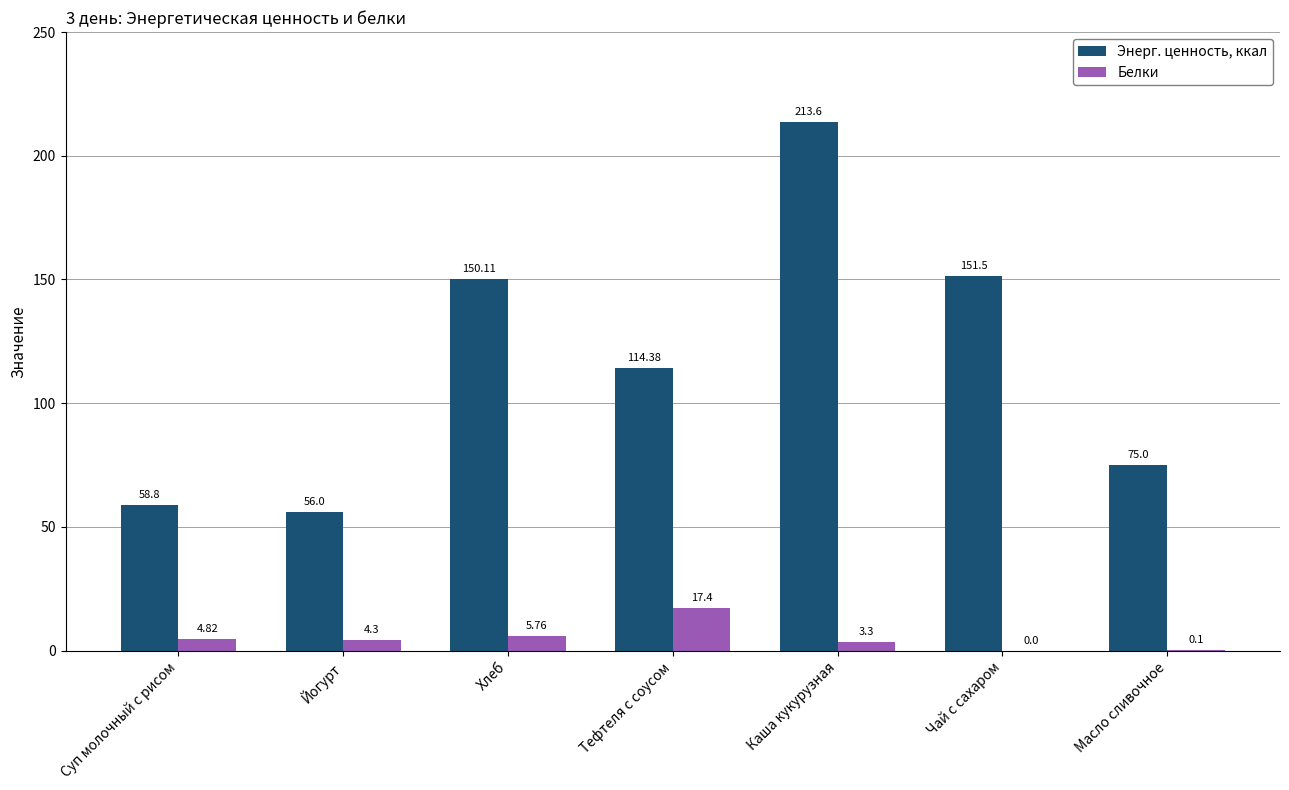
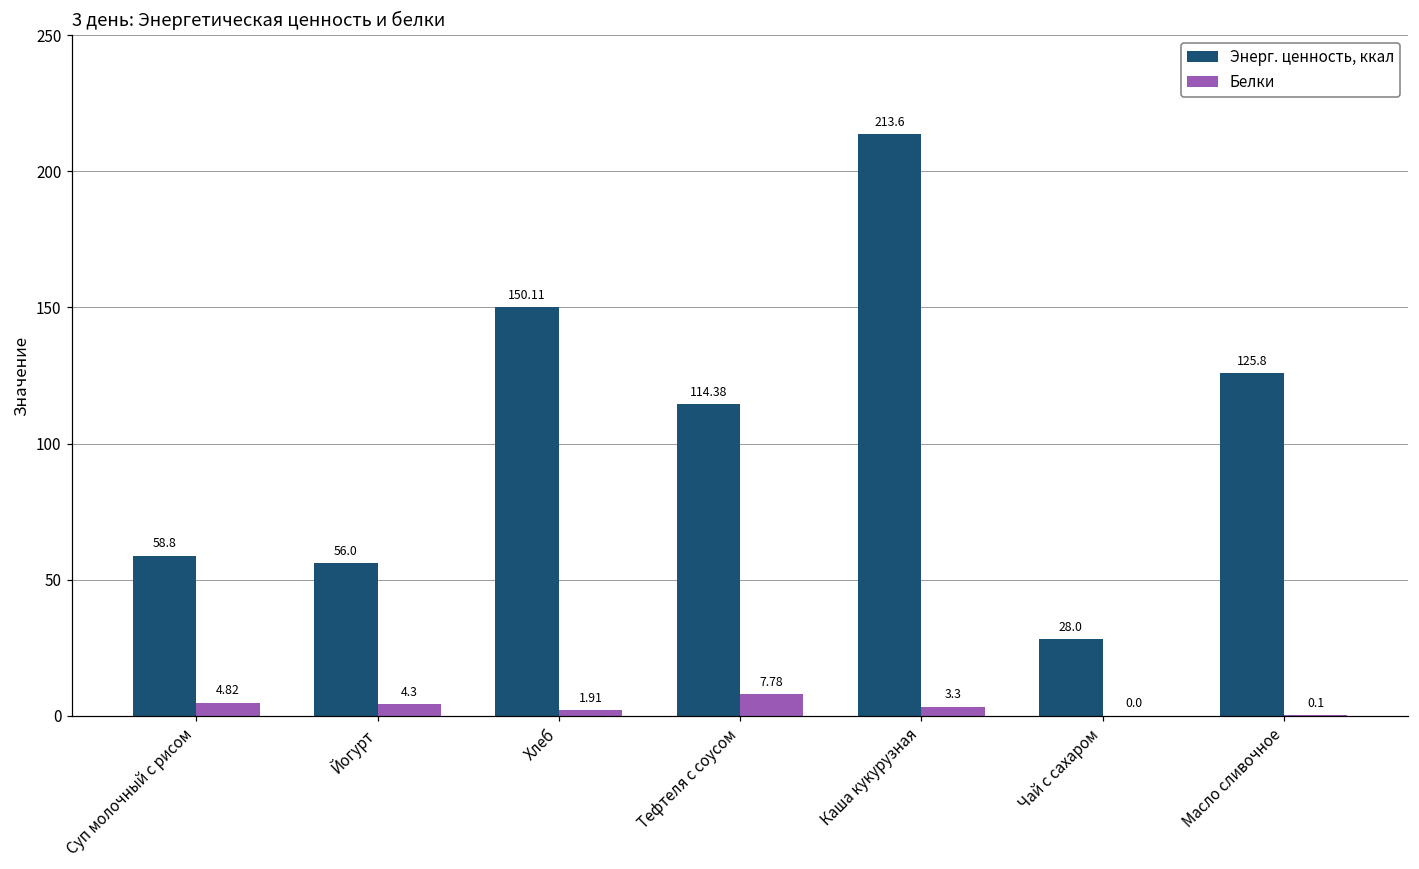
Белки, Хлеб: 5.76 -> 1.91
Белки, Тефтеля с соусом: 17.4 -> 7.78
Энерг. ценность, ккал, Чай с сахаром: 151.5 -> 28.0
Энерг. ценность, ккал, Масло сливочное: 75.0 -> 125.8
